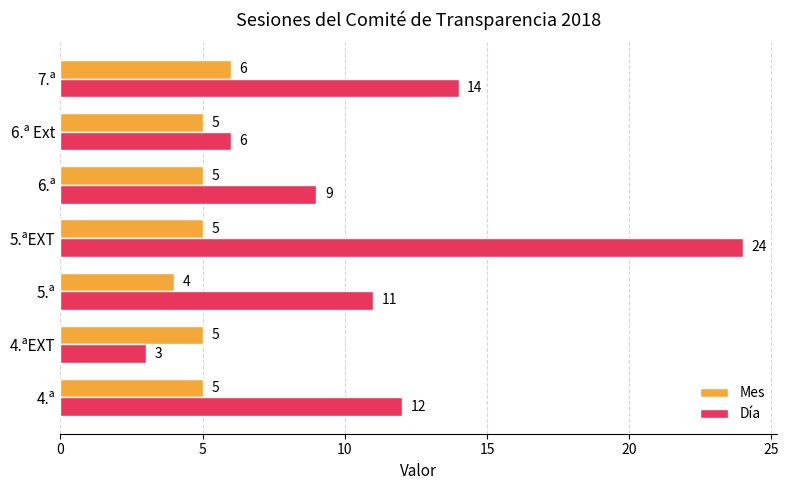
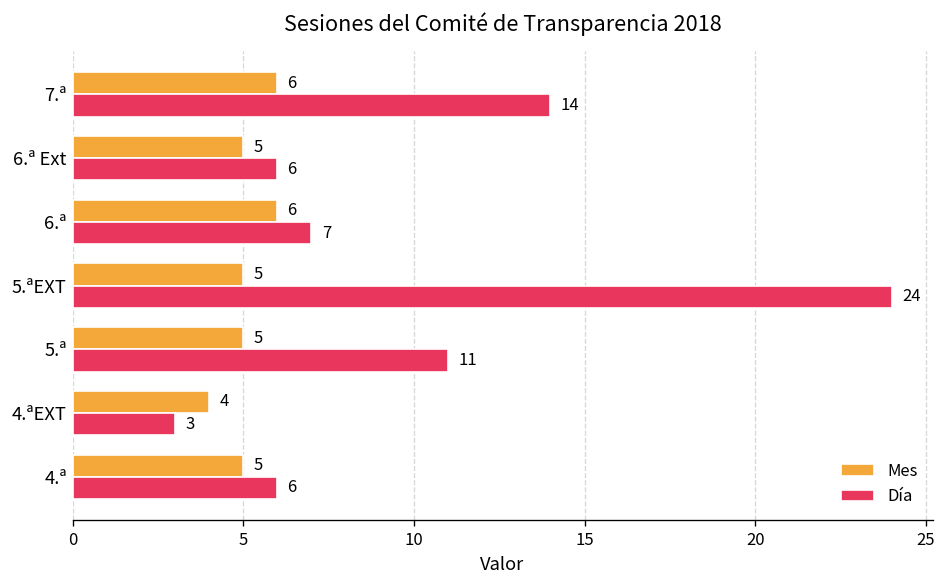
Mes, 6.ª: 5 -> 6
Día, 6.ª: 9 -> 7
Mes, 5.ª: 4 -> 5
Mes, 4.ªEXT: 5 -> 4
Día, 4.ª: 12 -> 6
